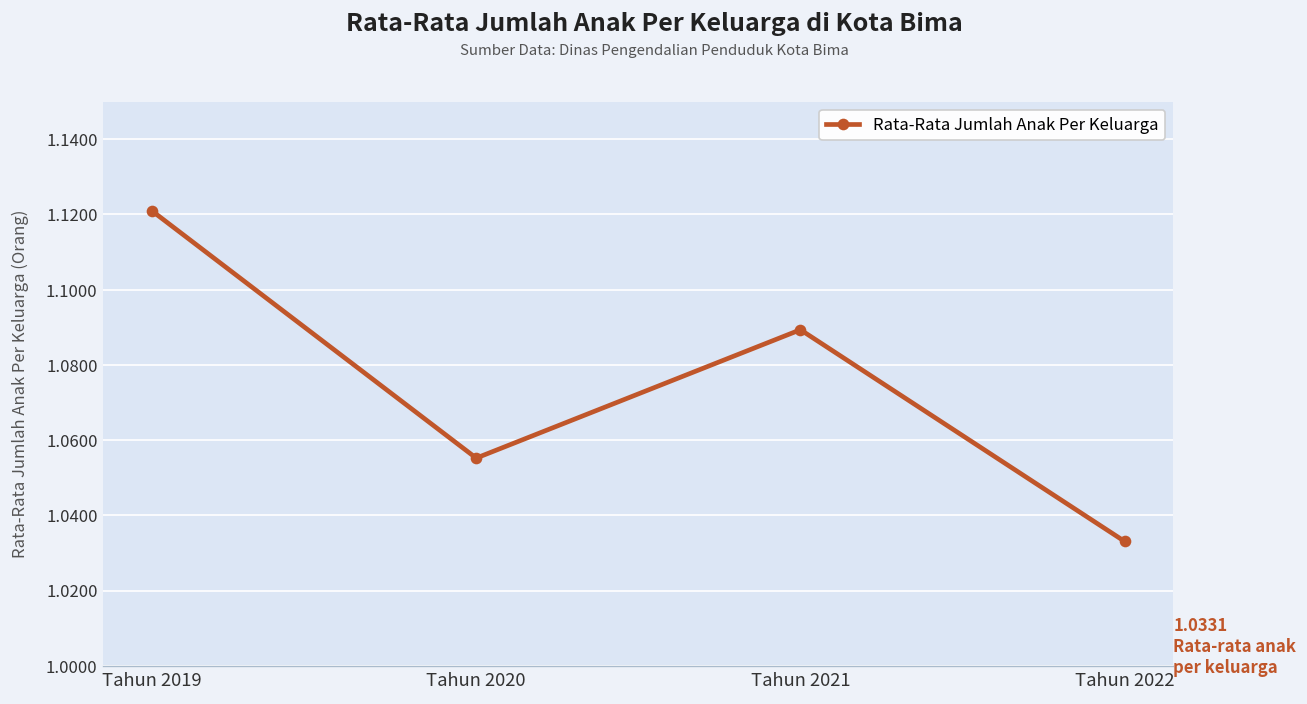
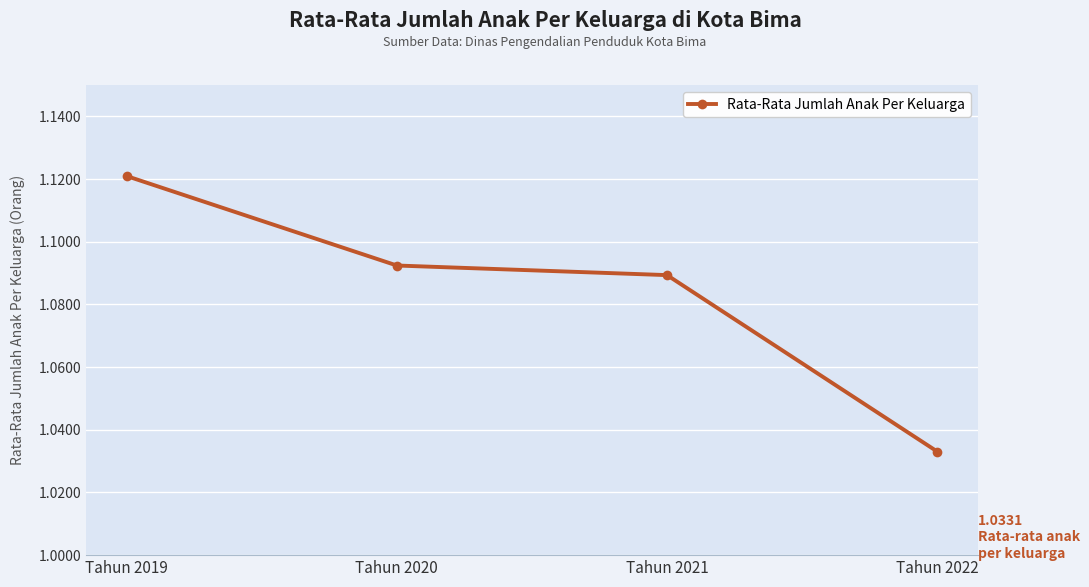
Tahun 2020: 1.055 -> 1.092
